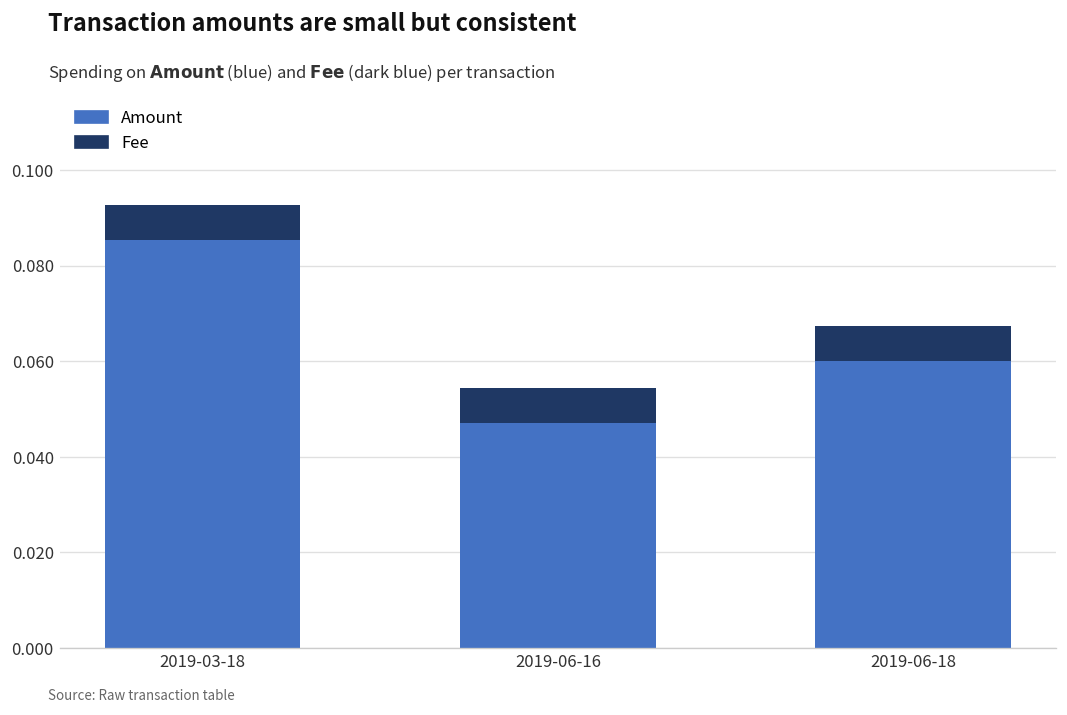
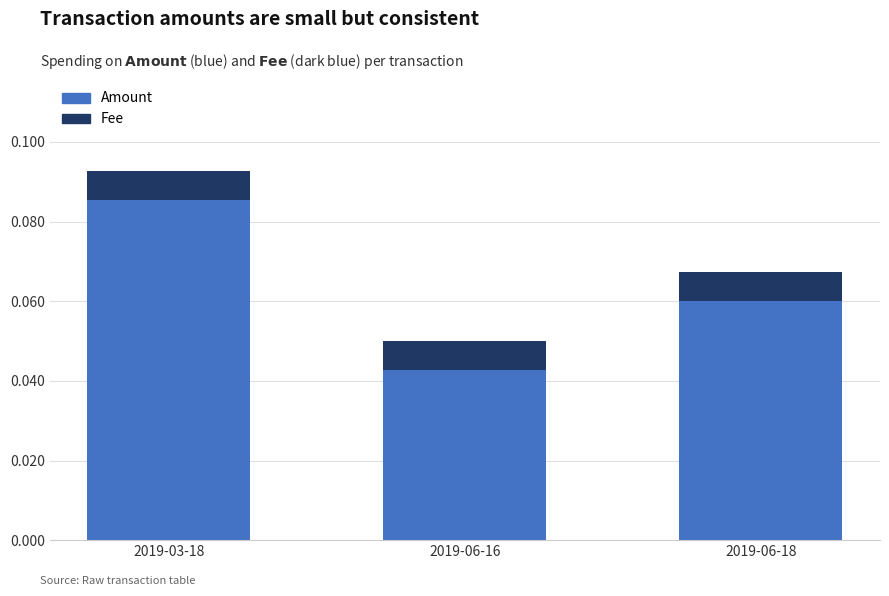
Amount, 2019-06-16: 0.047 -> 0.043
